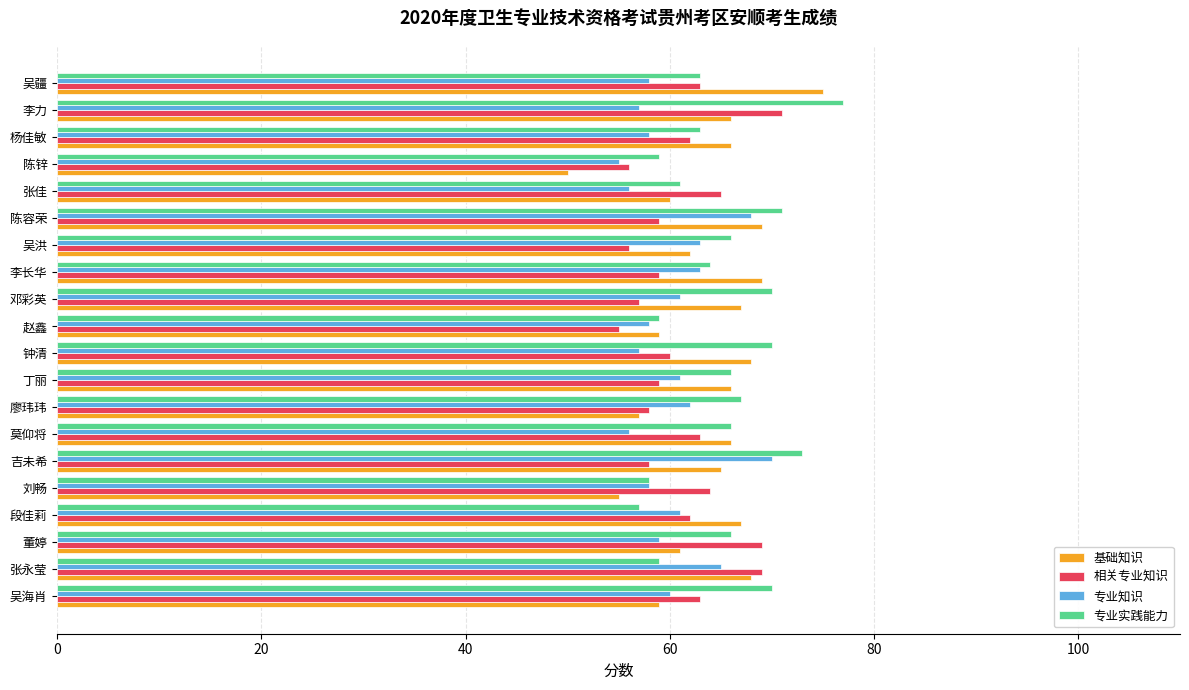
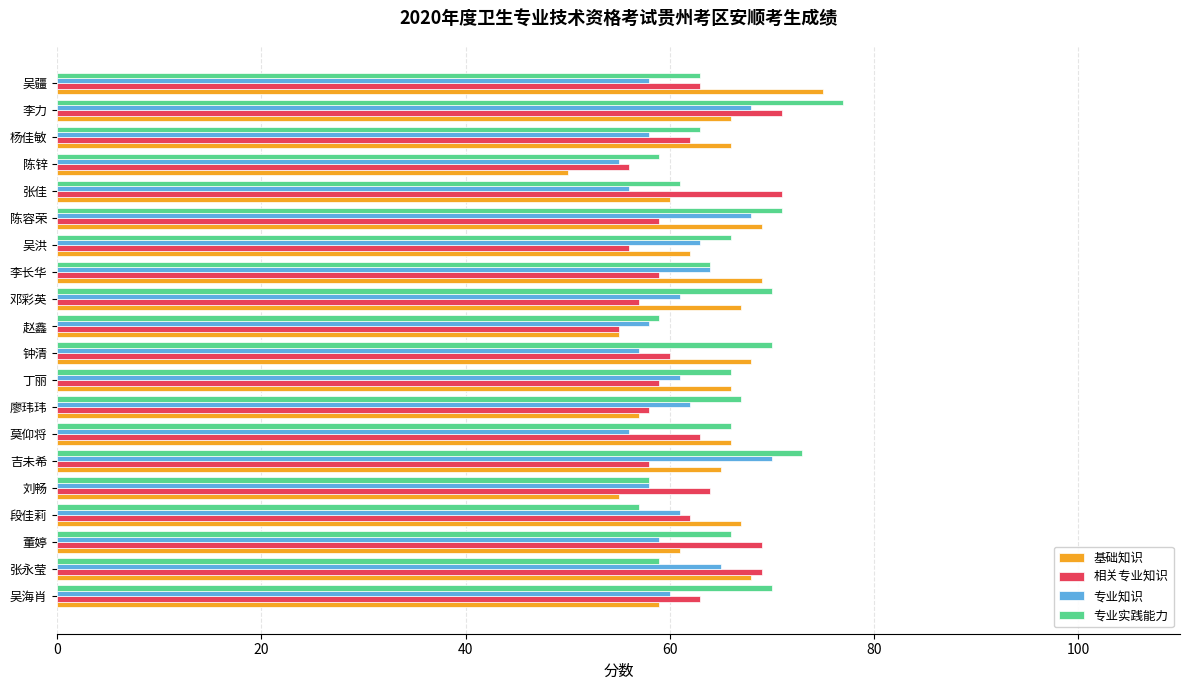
专业知识, 李力: 57 -> 68
相关专业知识, 张佳: 65 -> 71
专业知识, 李长华: 63 -> 64
基础知识, 赵鑫: 59 -> 55
